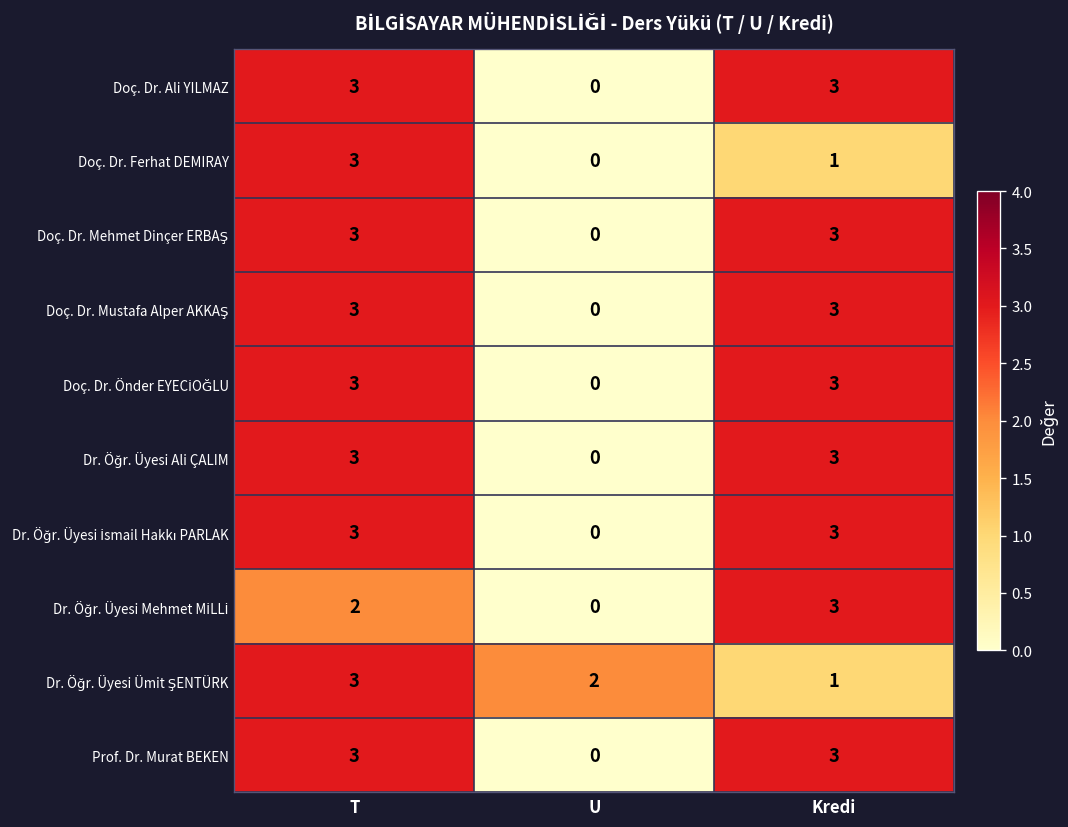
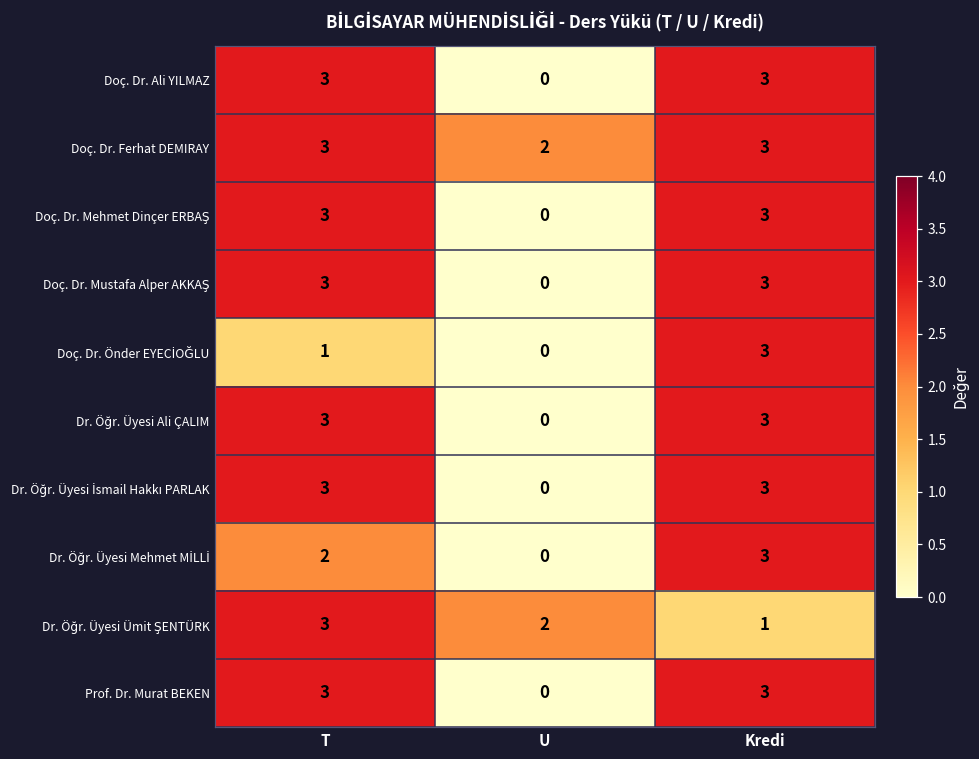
Doç. Dr. Ferhat DEMIRAY, U: 0 -> 2
Doç. Dr. Ferhat DEMIRAY, Kredi: 1 -> 3
Doç. Dr. Önder EYECİOĞLU, T: 3 -> 1
